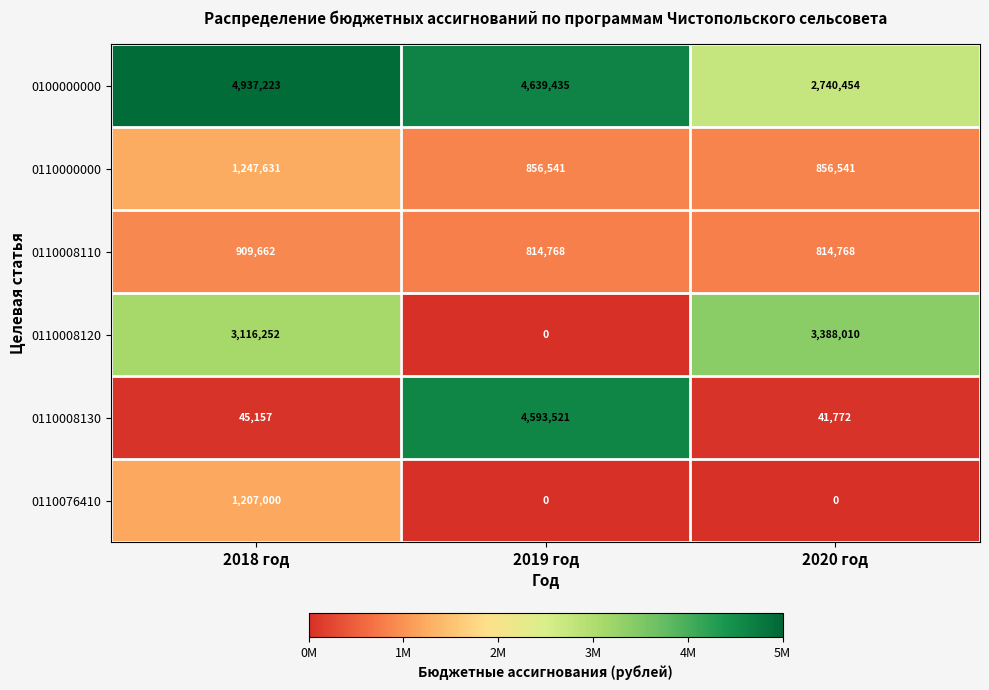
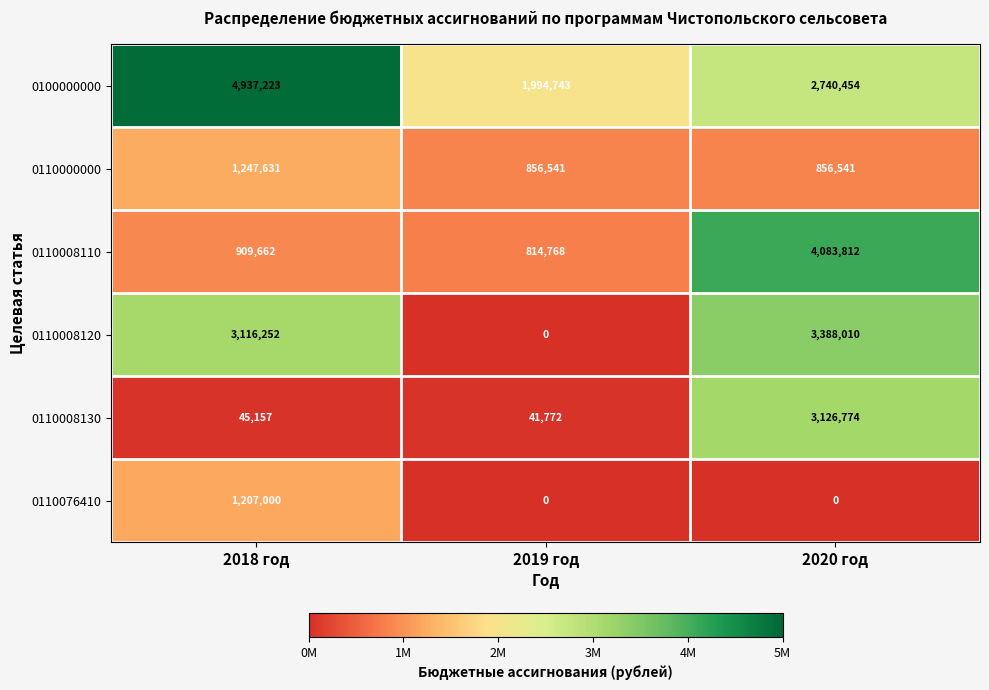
0100000000, 2019 год: 4,639,435 -> 1,994,743
0110008110, 2020 год: 814,768 -> 4,083,812
0110008130, 2019 год: 4,593,521 -> 41,772
0110008130, 2020 год: 41,772 -> 3,126,774
